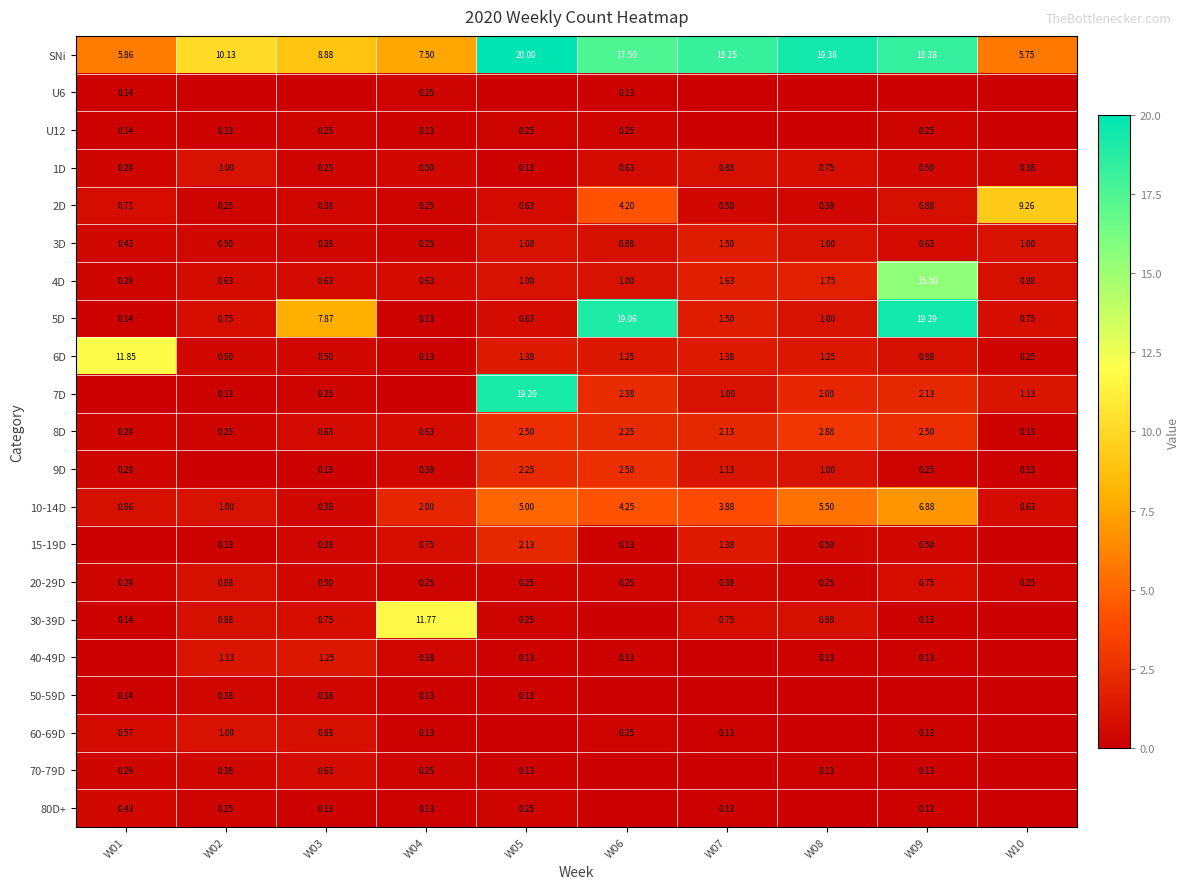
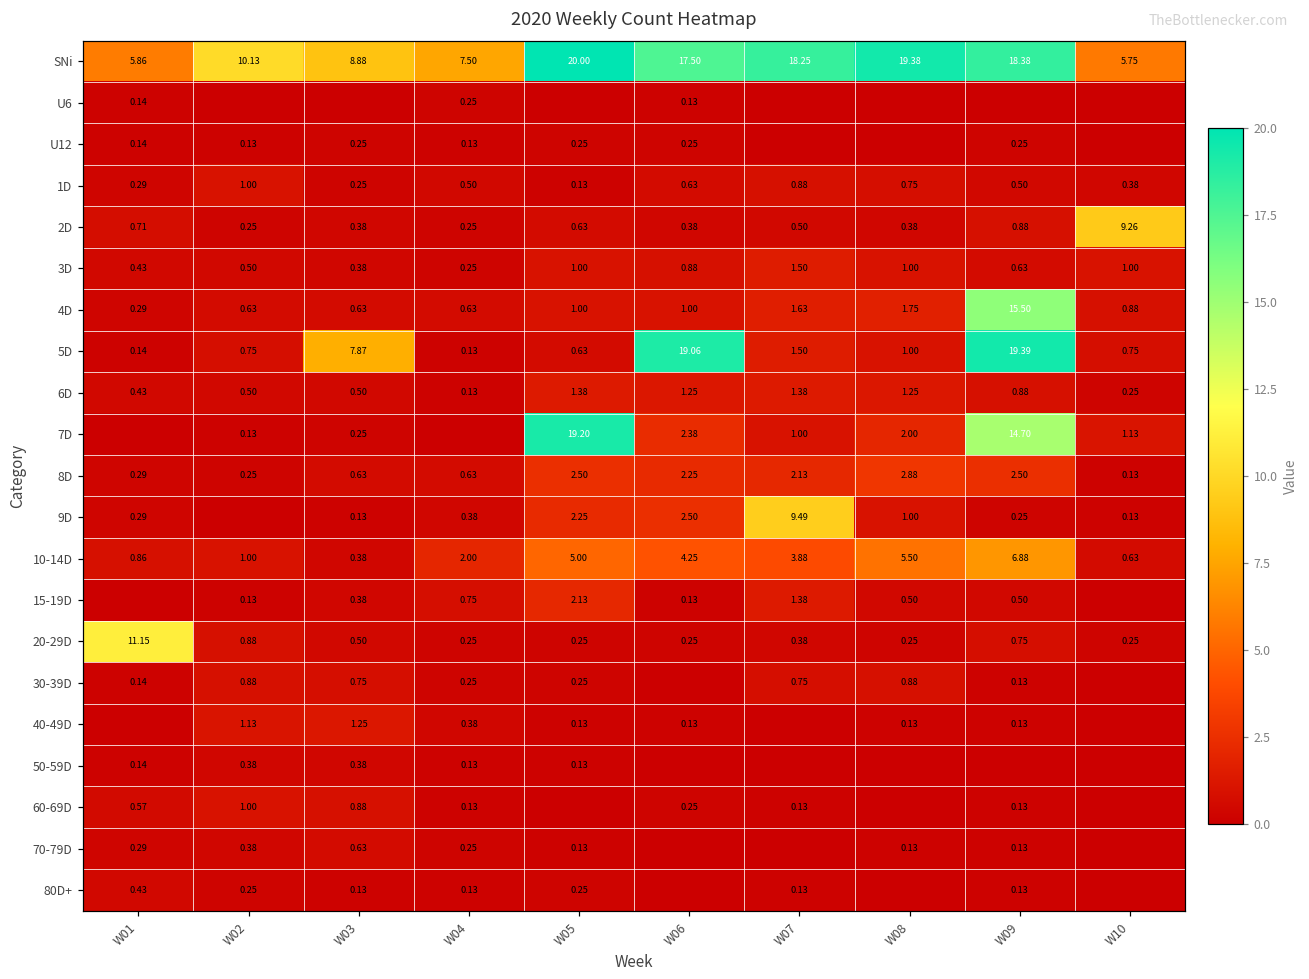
2D, W06: 4.20 -> 0.38
6D, W01: 11.85 -> 0.43
7D, W09: 2.13 -> 14.70
9D, W07: 1.13 -> 9.49
20-29D, W01: 0.29 -> 11.15
30-39D, W04: 11.77 -> 0.25
